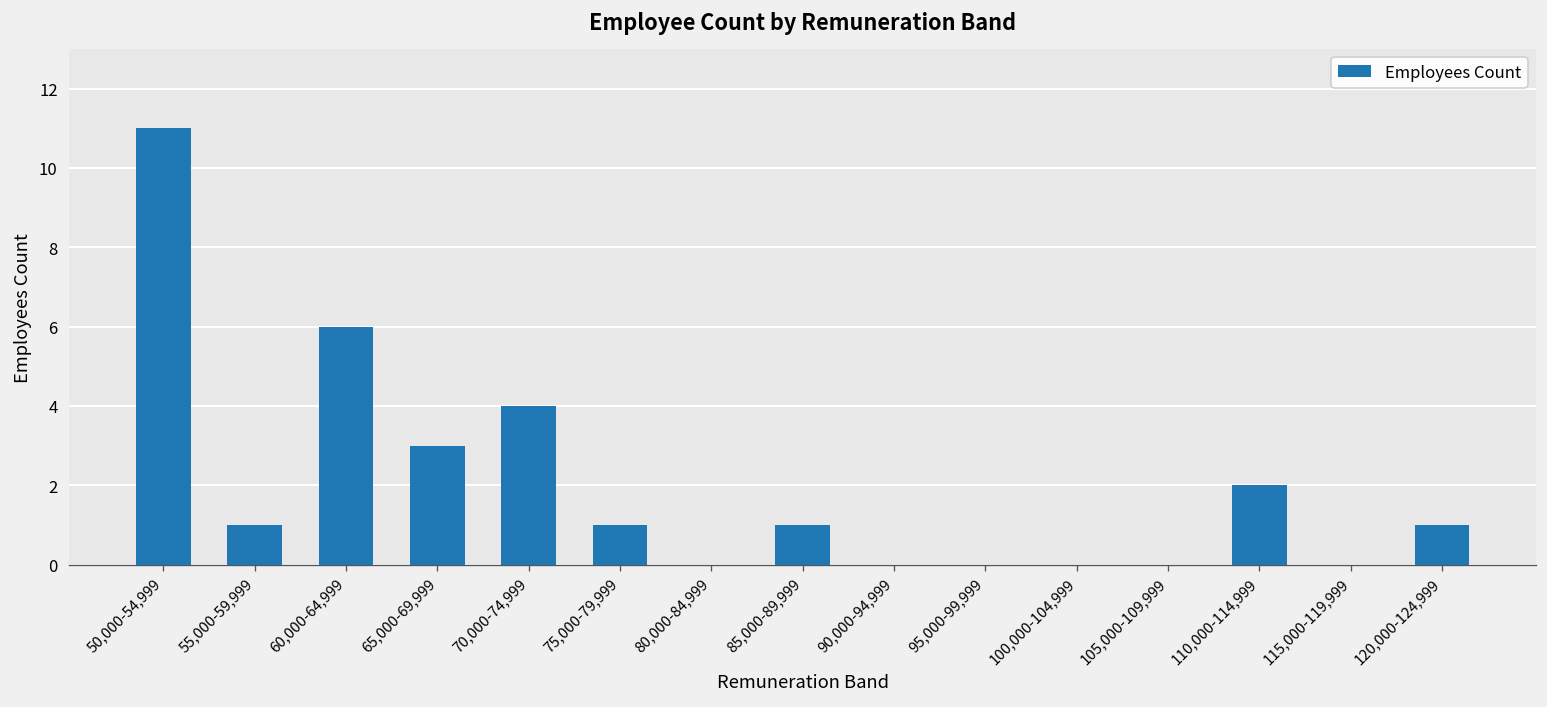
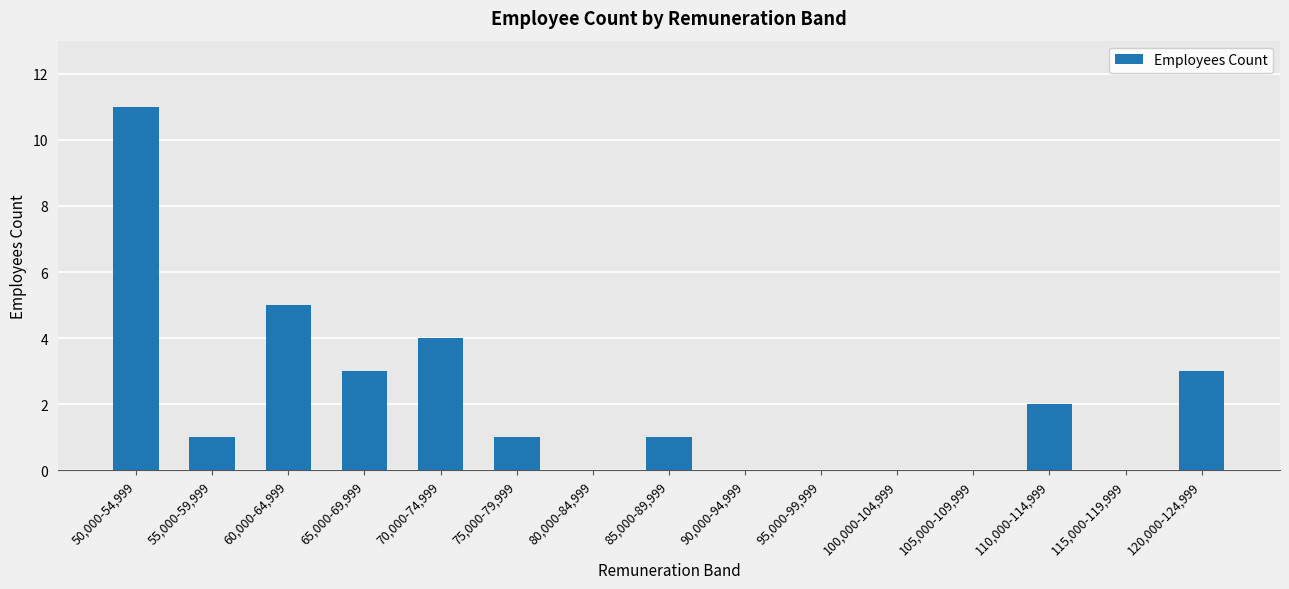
60,000-64,999: 6 -> 5
120,000-124,999: 1 -> 3
